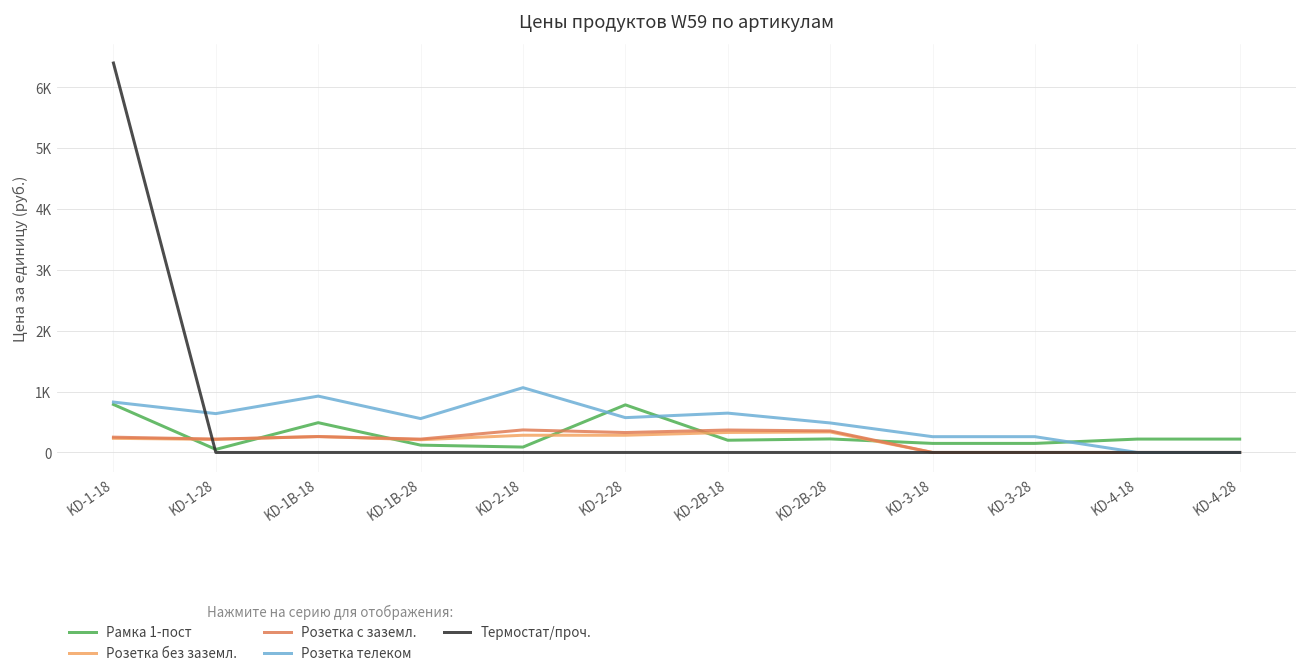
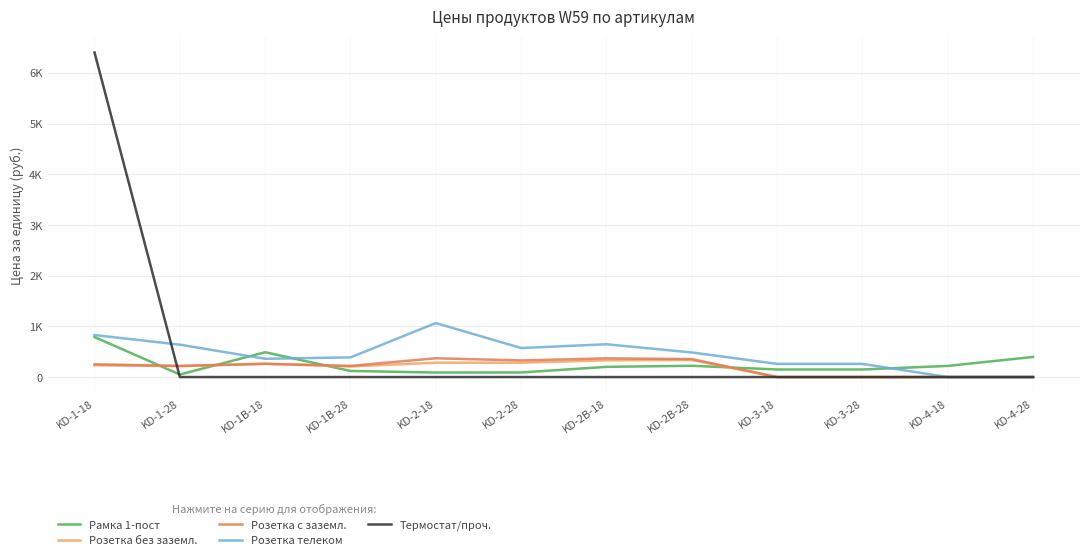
Розетка телеком, KD-1B-18: 900 -> 400
Розетка телеком, KD-1B-28: 600 -> 400
Рамка 1-пост, KD-2-28: 800 -> 100
Рамка 1-пост, KD-4-28: 200 -> 400
